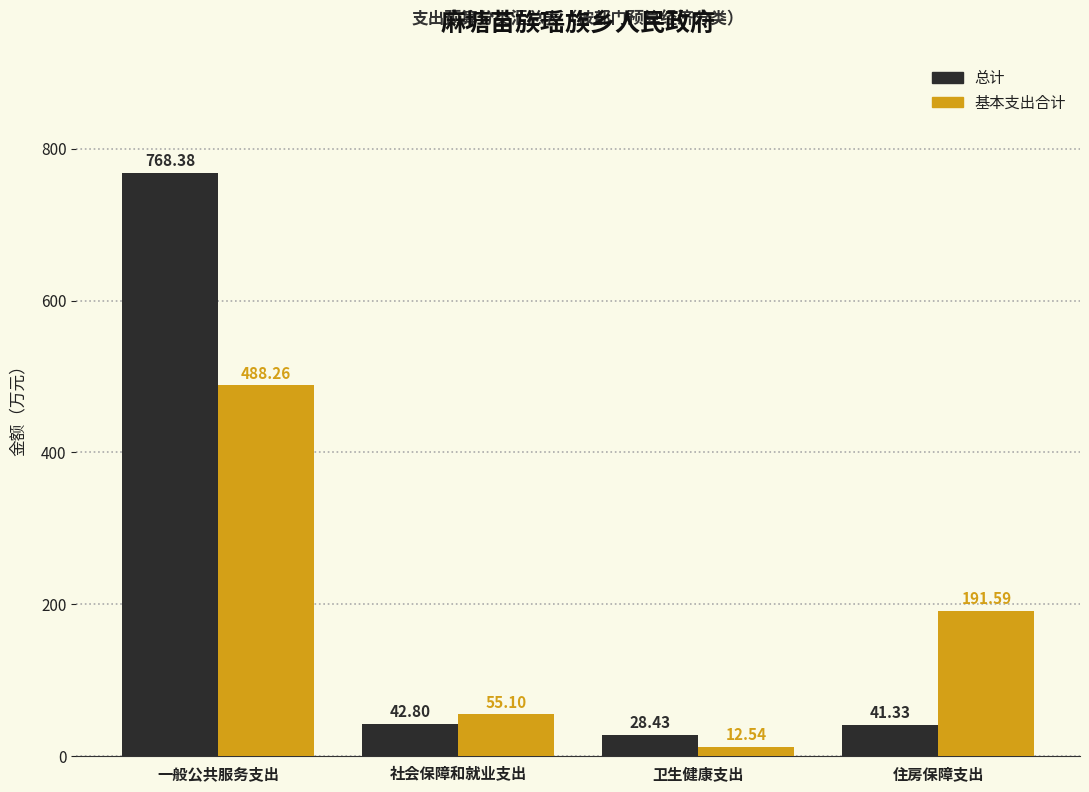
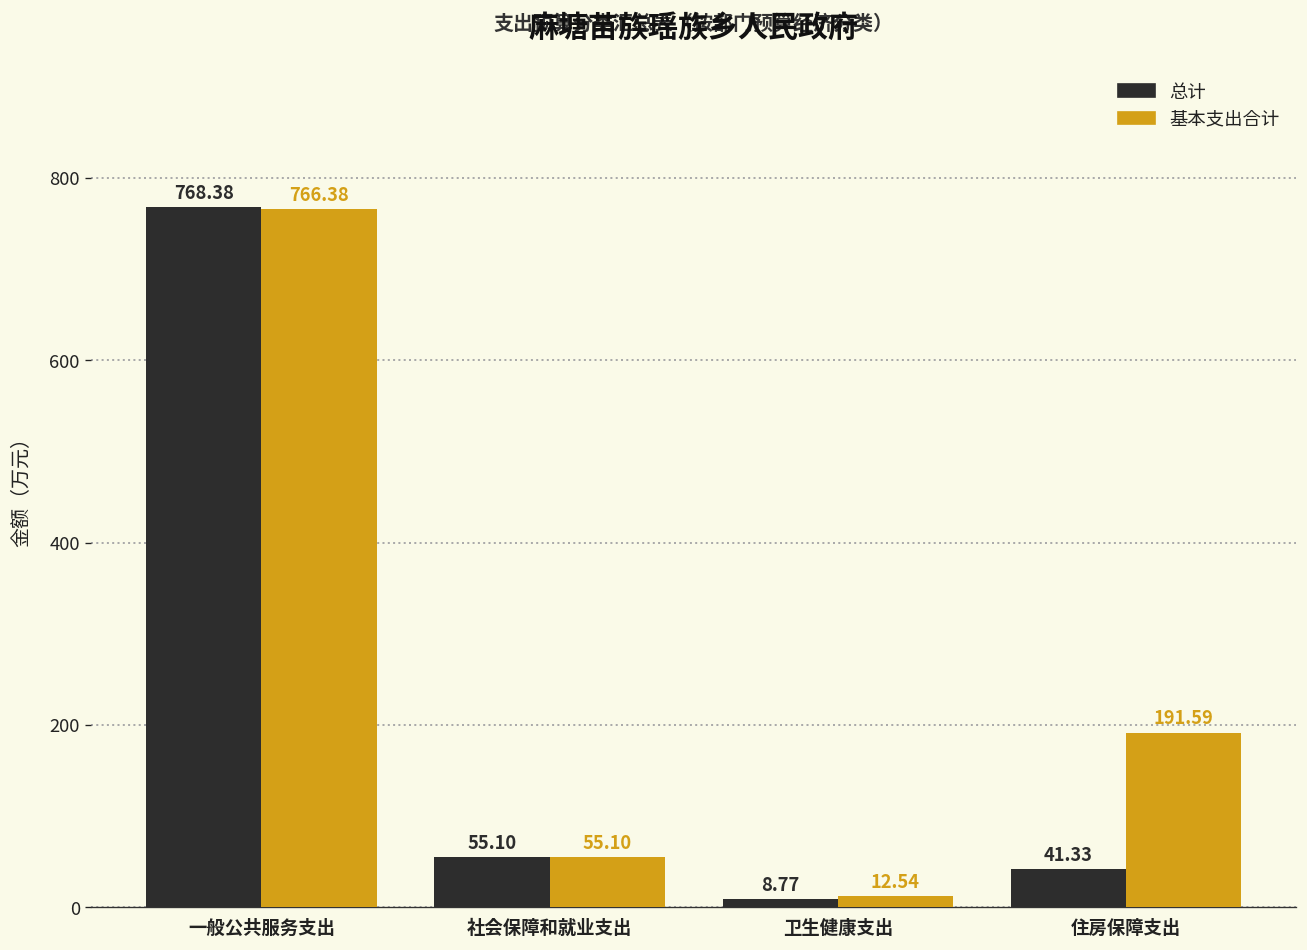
基本支出合计, 一般公共服务支出: 488.26 -> 766.38
总计, 社会保障和就业支出: 42.80 -> 55.10
总计, 卫生健康支出: 28.43 -> 8.77
